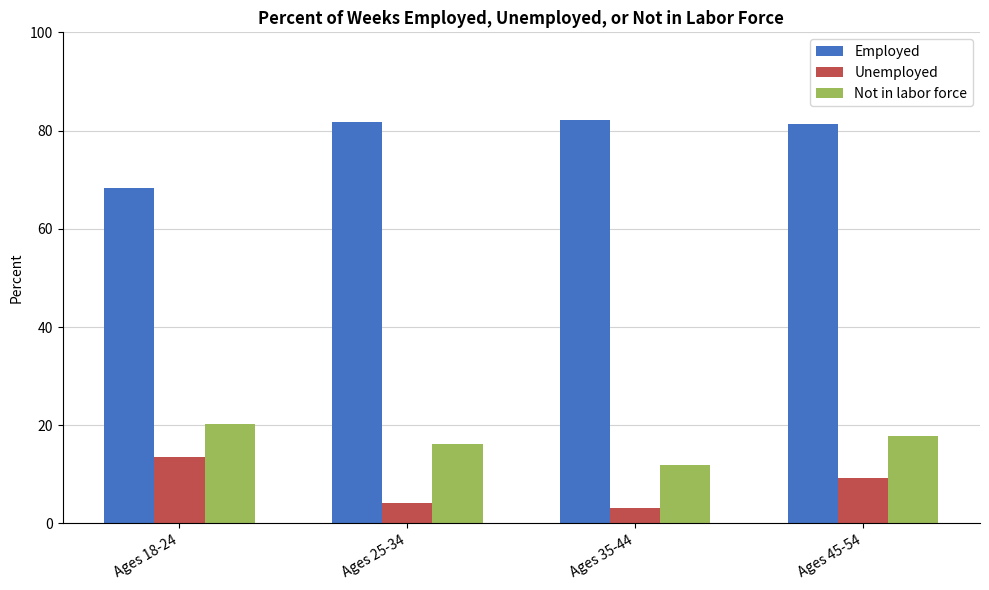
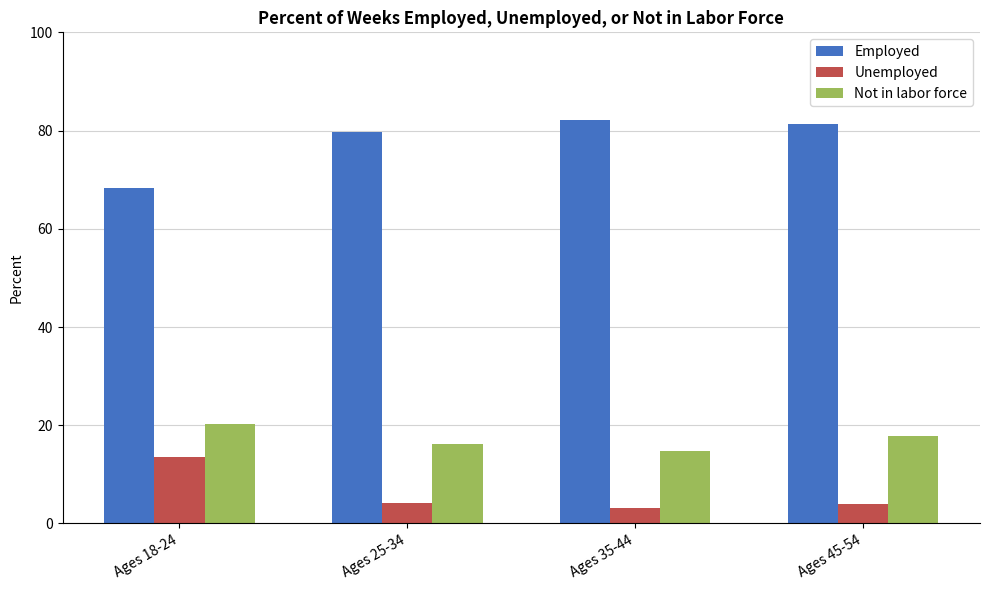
Employed, Ages 25-34: 82 -> 80
Not in labor force, Ages 35-44: 12 -> 15
Unemployed, Ages 45-54: 9 -> 4
